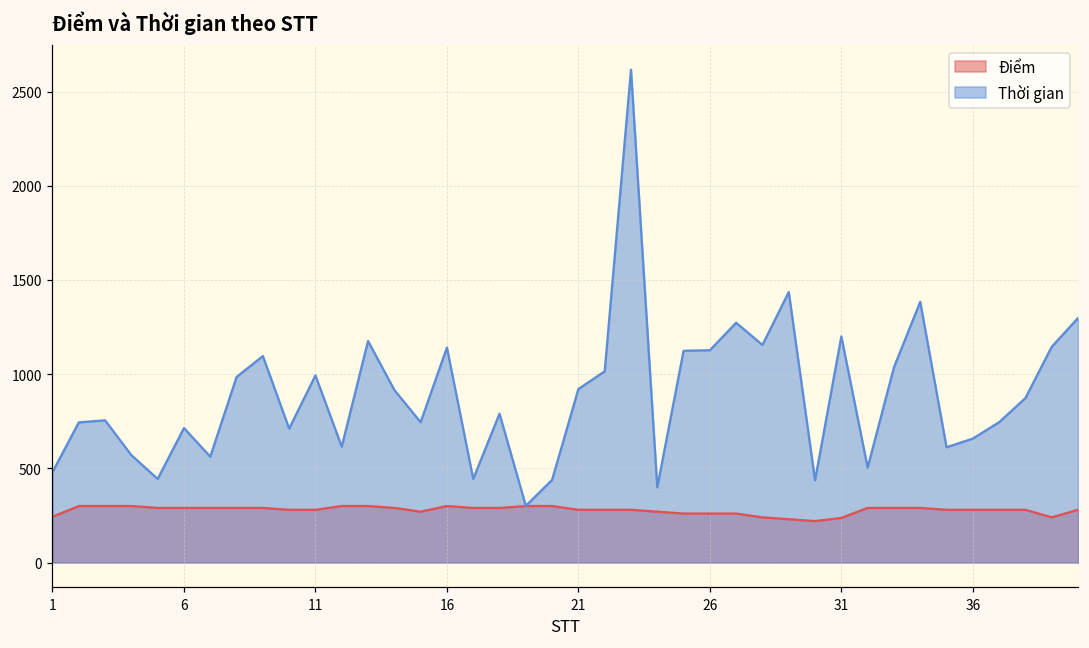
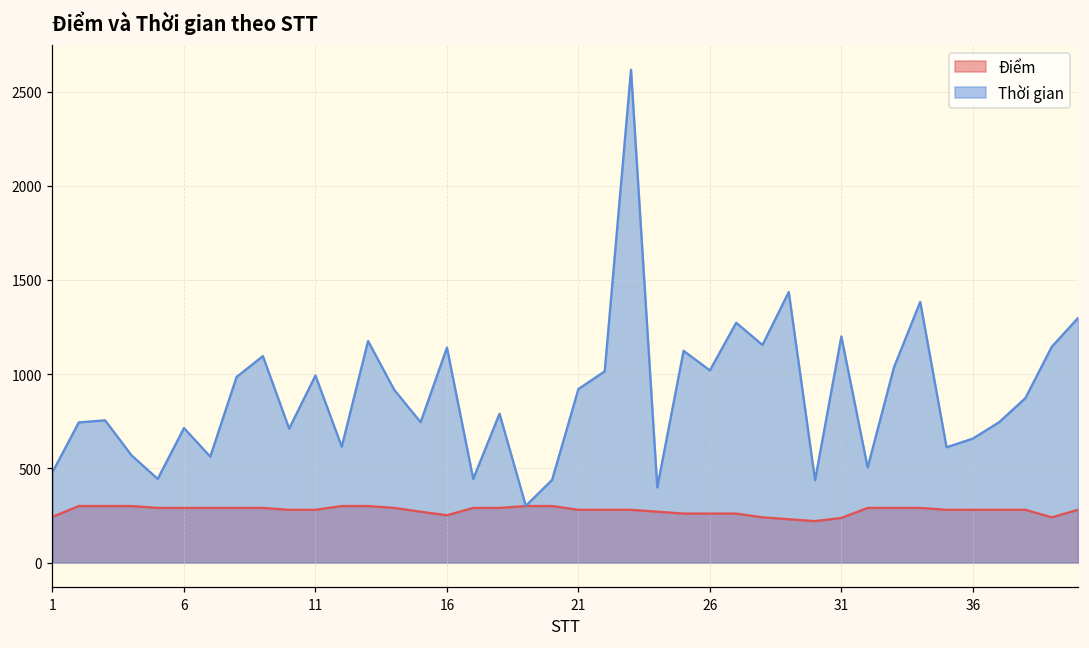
Điểm, 16: 300 -> 250
Thời gian, 26: 1130 -> 1020
